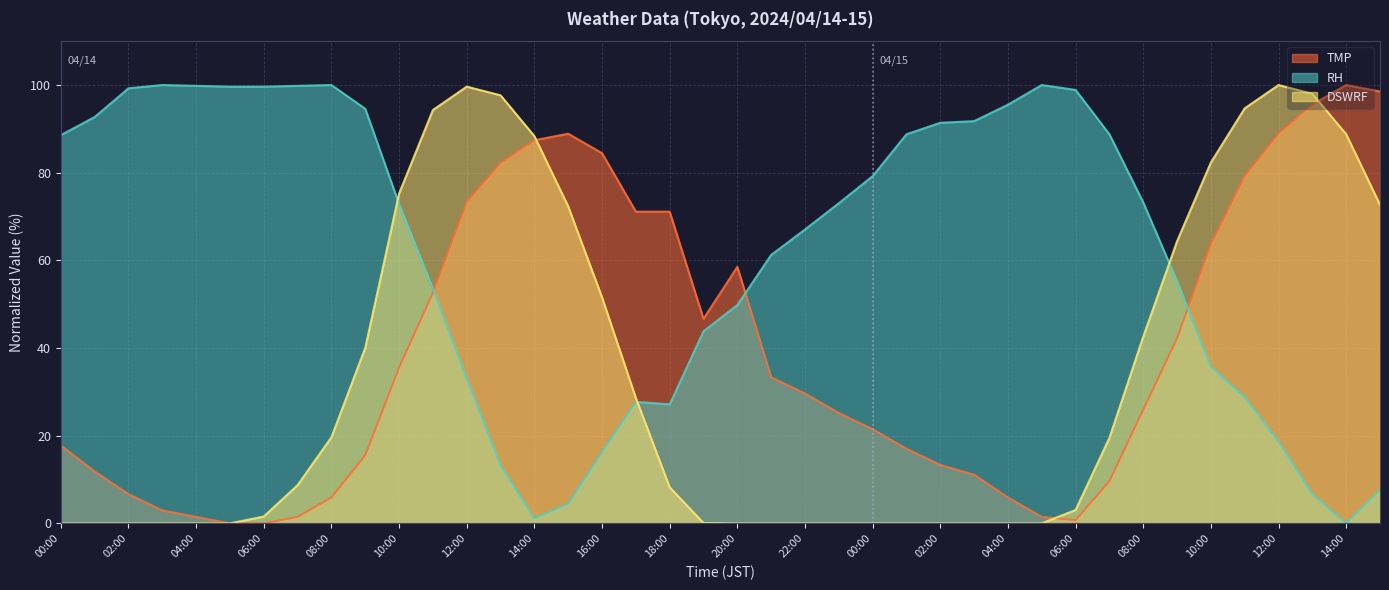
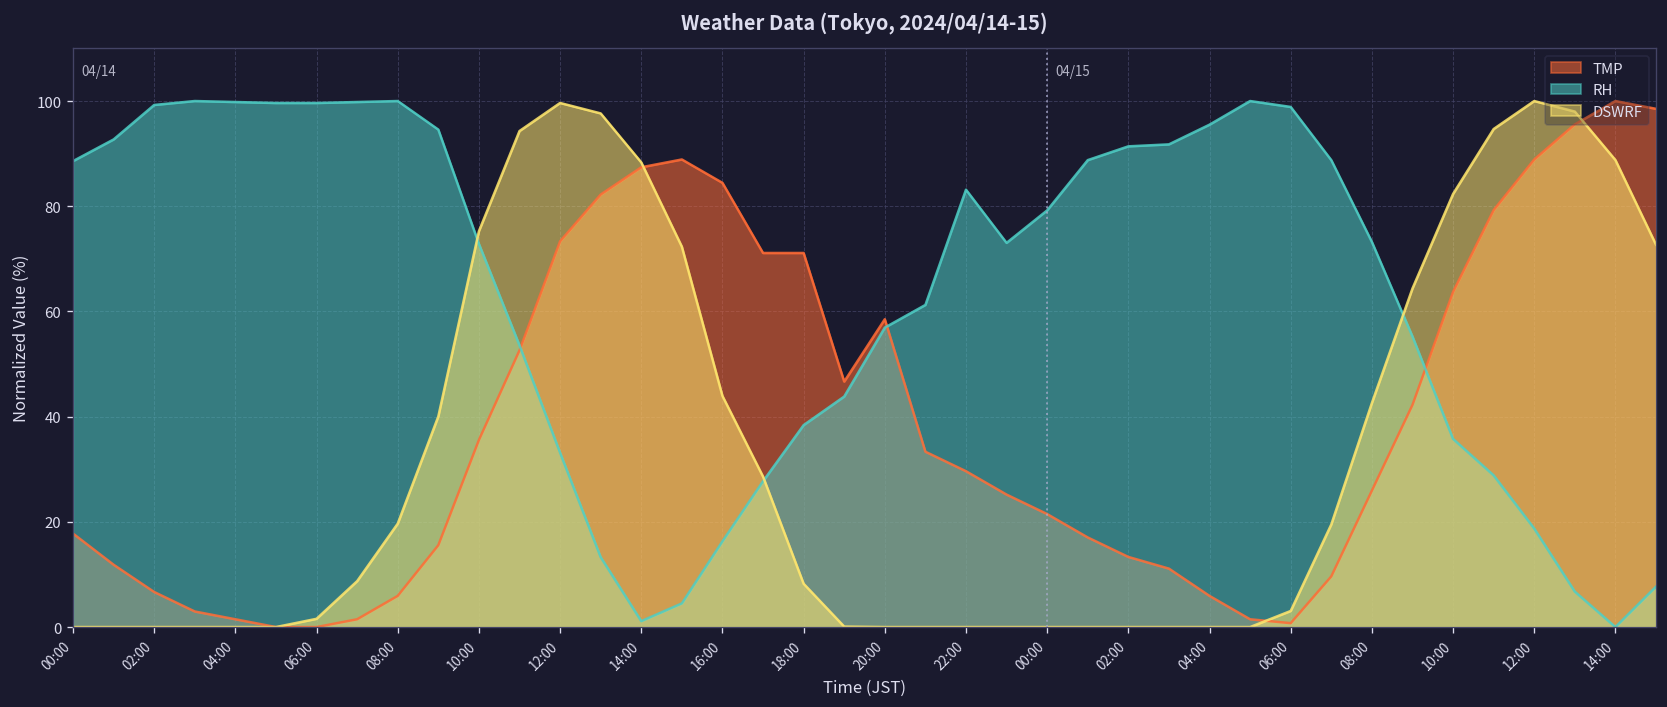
DSWRF, 16:00: 52 -> 44
RH, 18:00: 27 -> 38
RH, 20:00: 50 -> 57
RH, 22:00: 67 -> 83
